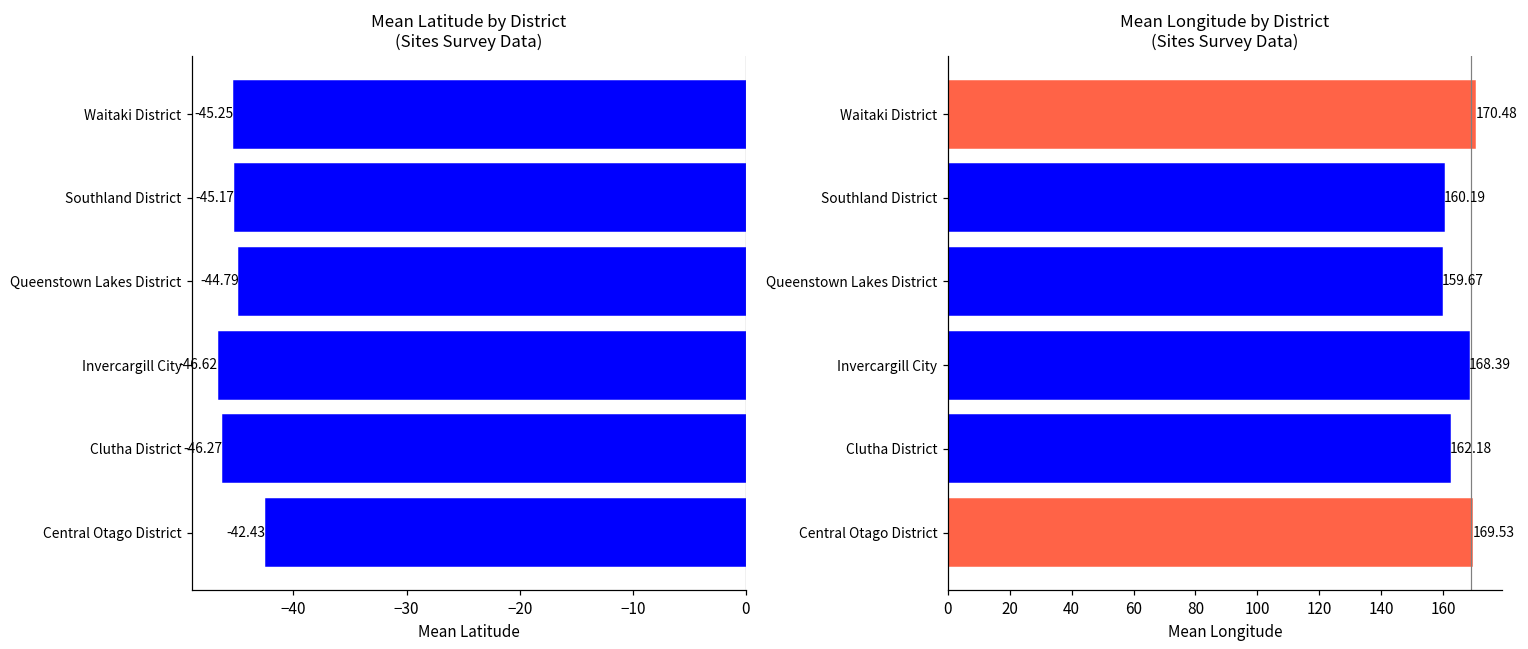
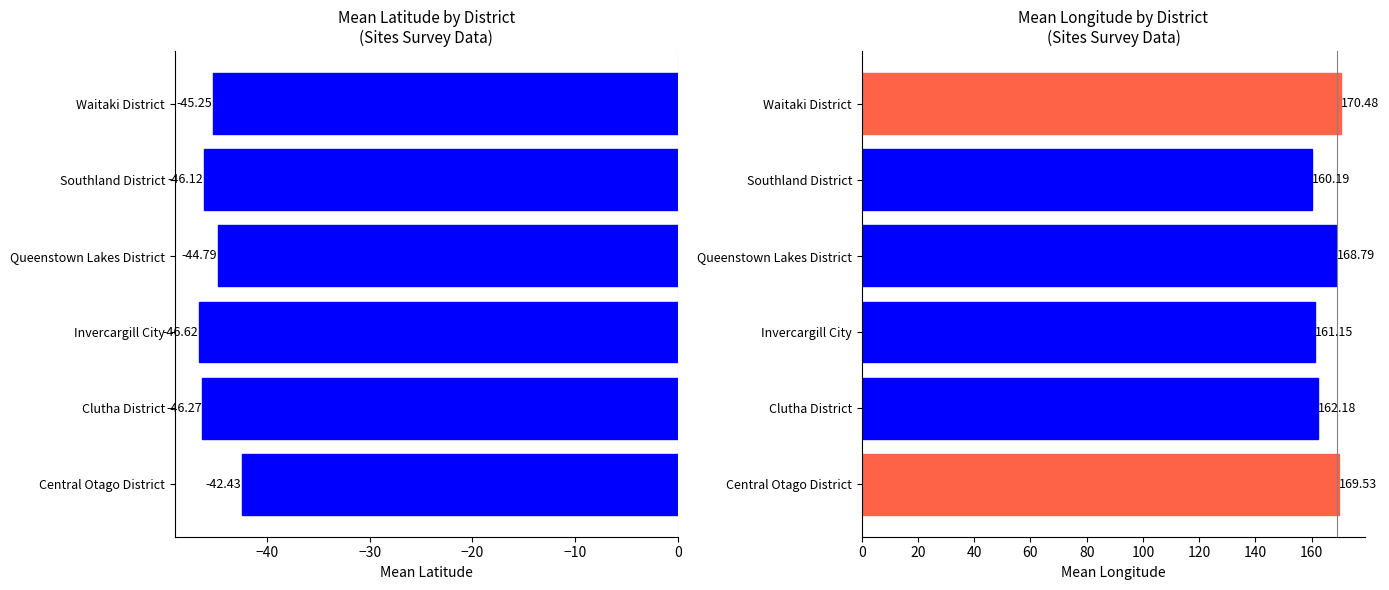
Mean Latitude by District (Sites Survey Data), Southland District: -45.17 -> -46.12
Mean Longitude by District (Sites Survey Data), Queenstown Lakes District: 159.67 -> 168.79
Mean Longitude by District (Sites Survey Data), Invercargill City: 168.39 -> 161.15
